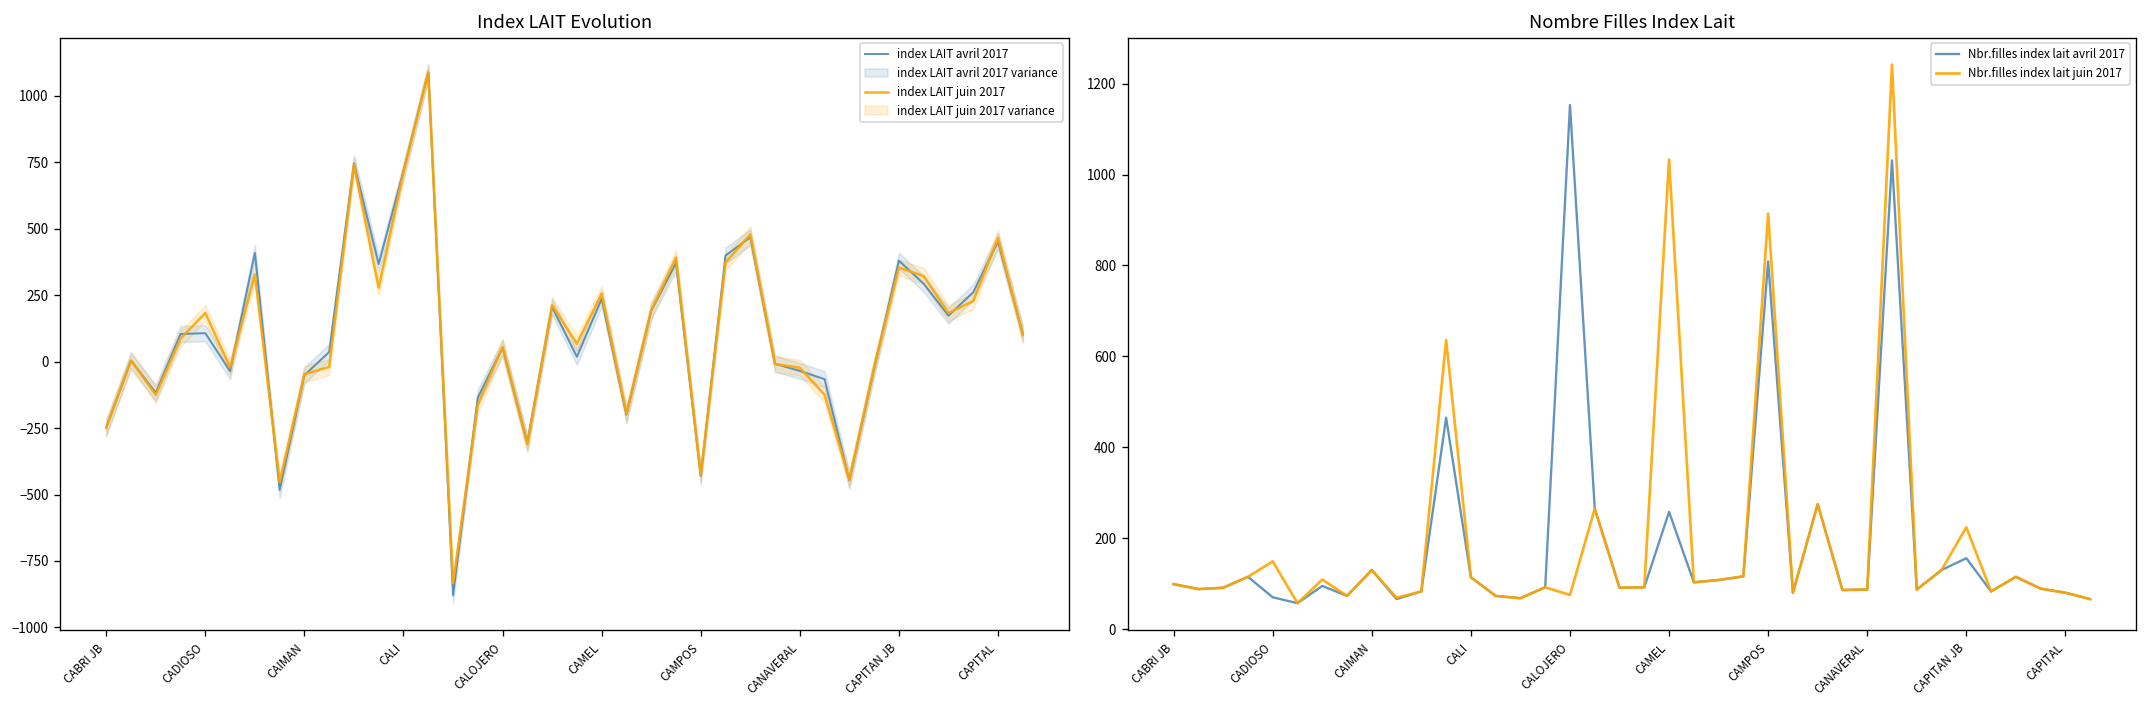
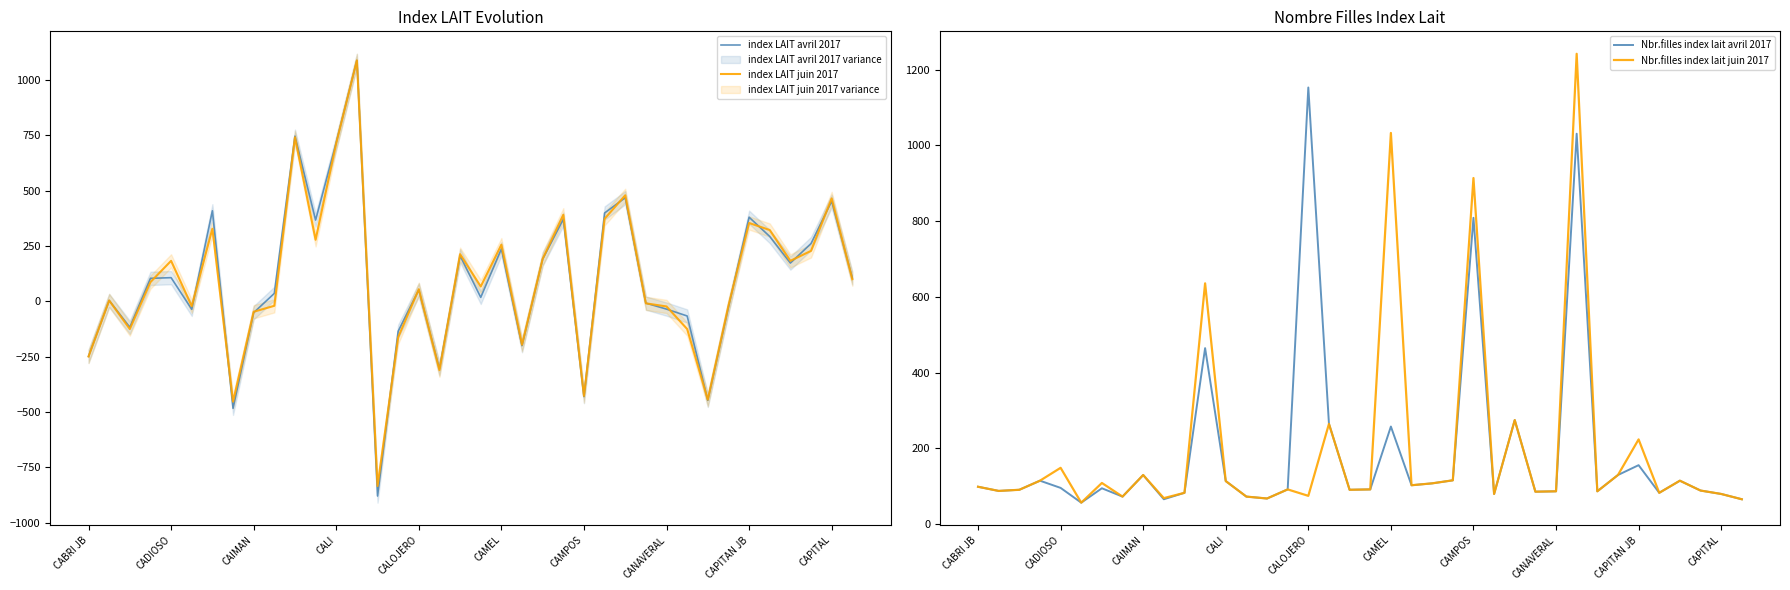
Nombre Filles Index Lait, Nbr.filles index lait avril 2017, CADIOSO: 70 -> 100
